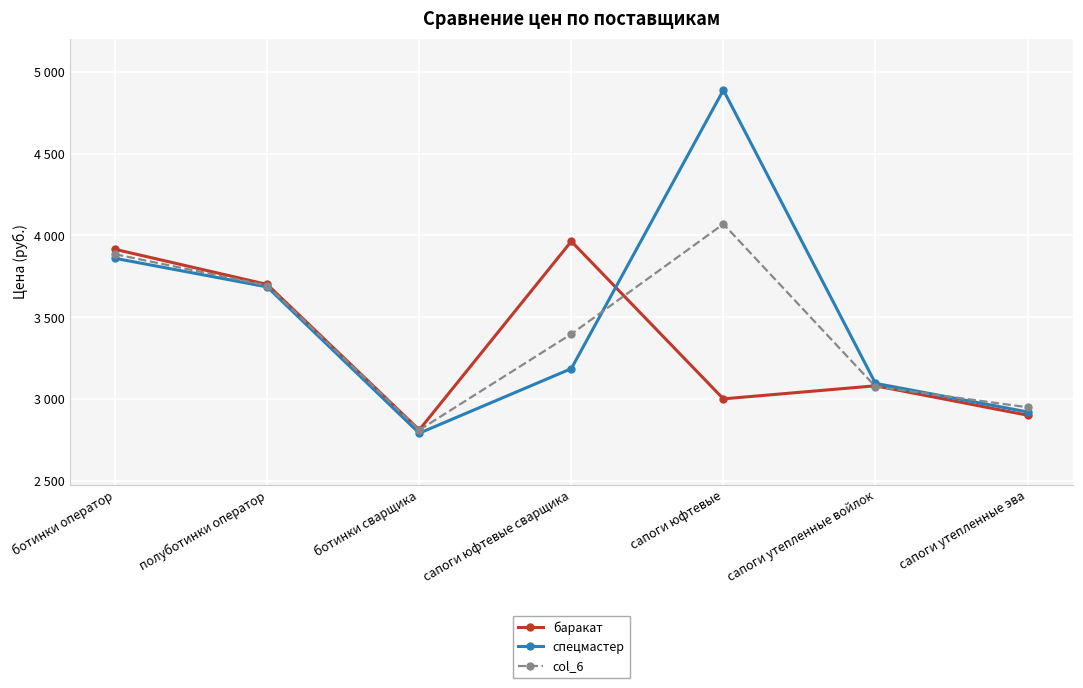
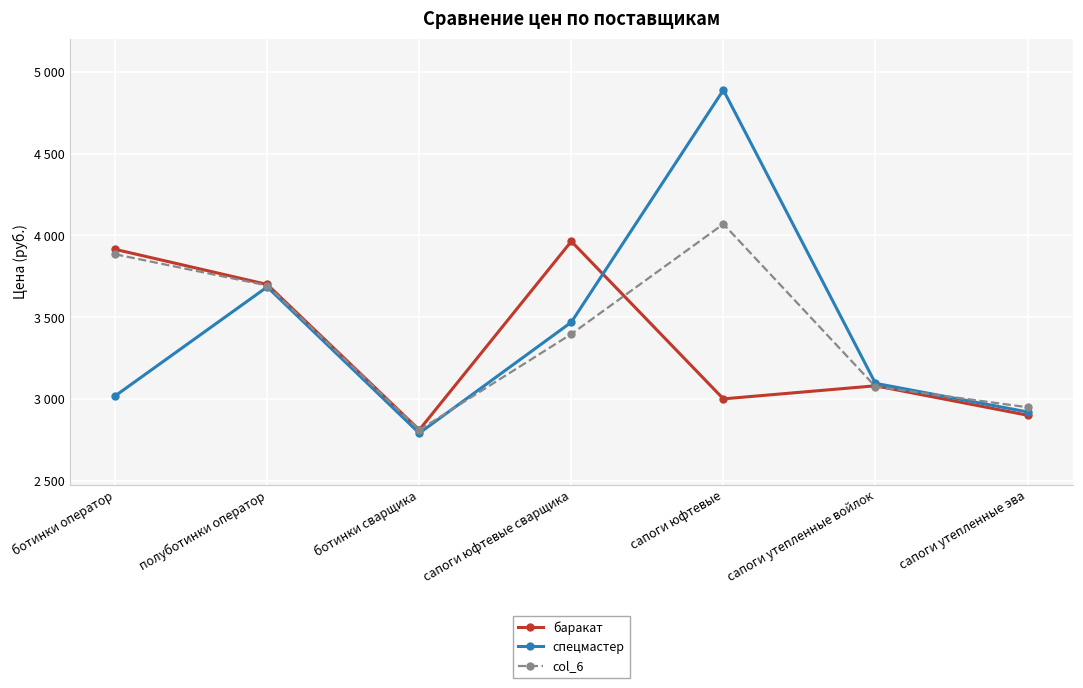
спецмастер, ботинки оператор: 3860 -> 3020
спецмастер, сапоги юфтевые сварщика: 3190 -> 3470
